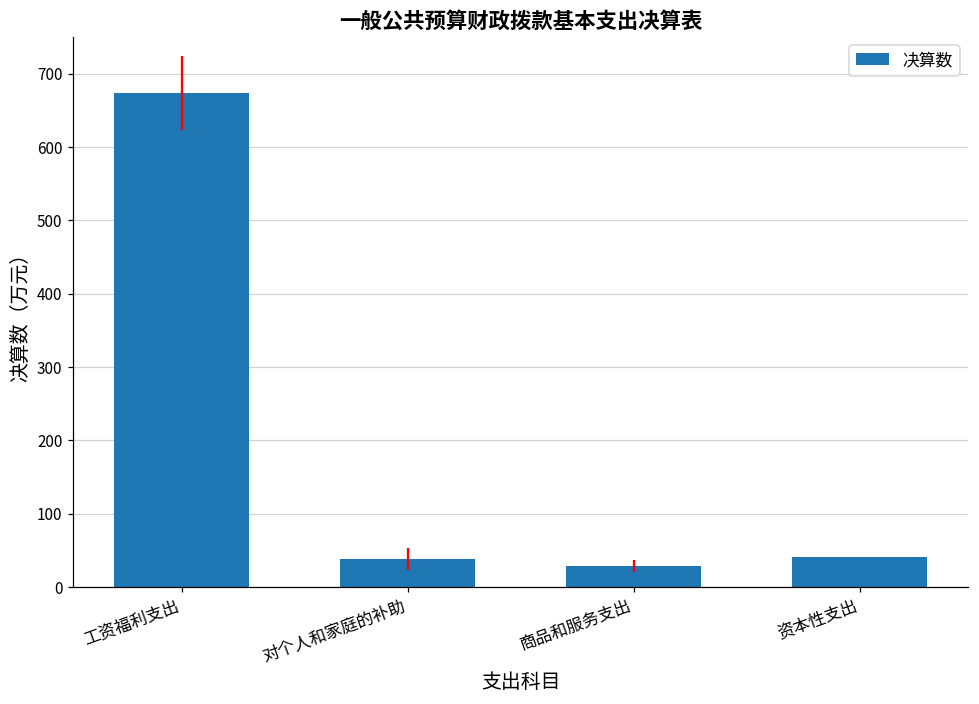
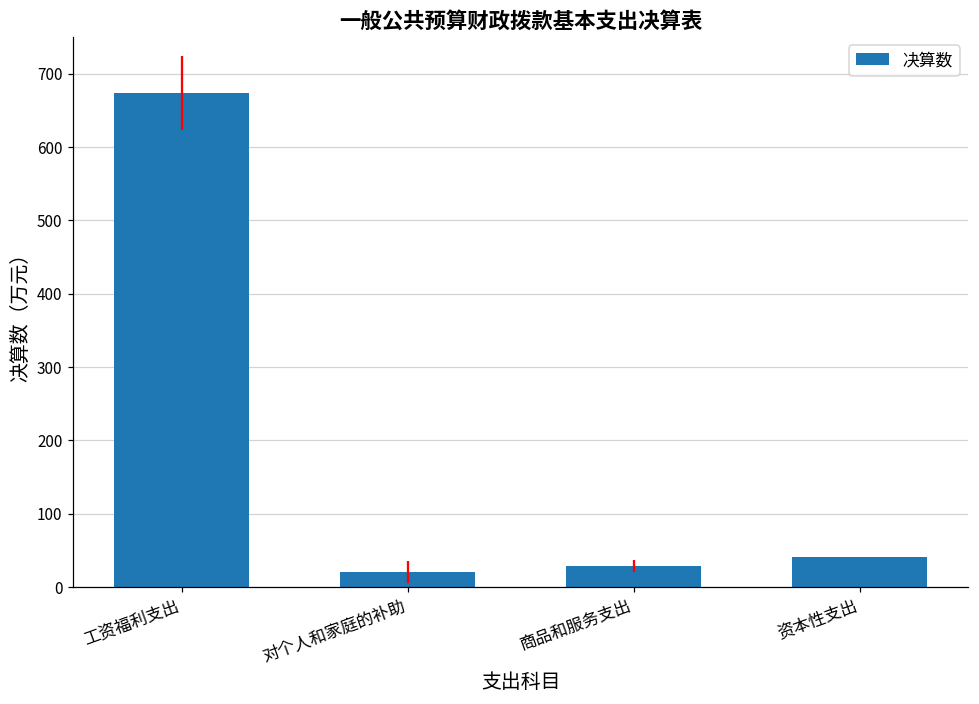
对个人和家庭的补助: 40 -> 20
